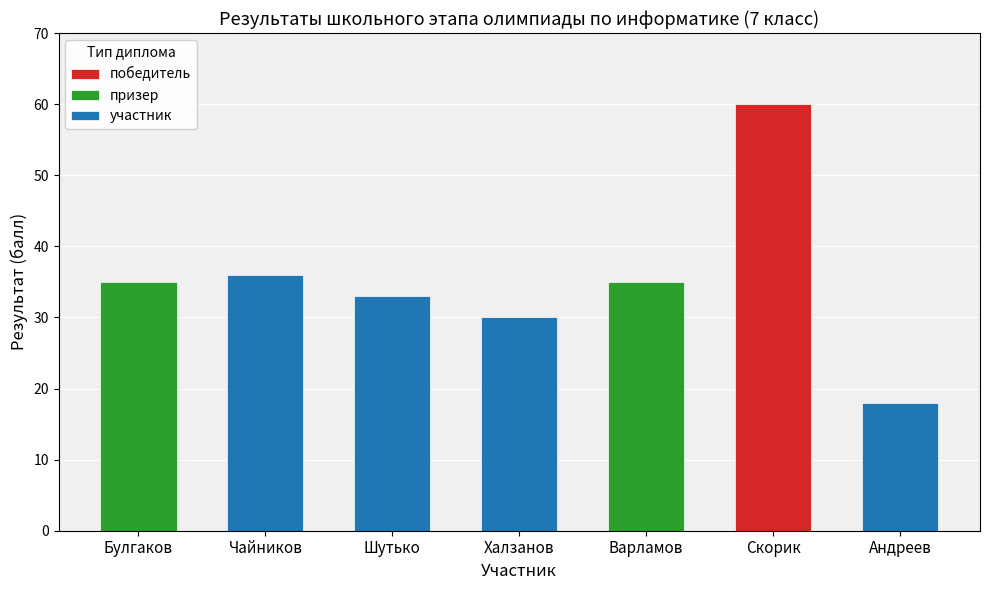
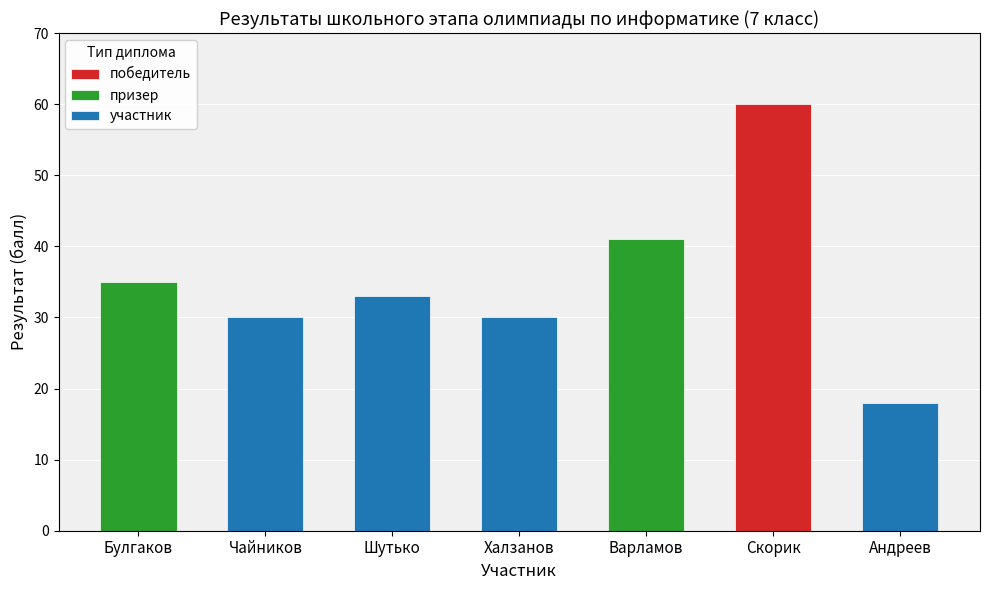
Чайников: 36 -> 30
Варламов: 35 -> 41
